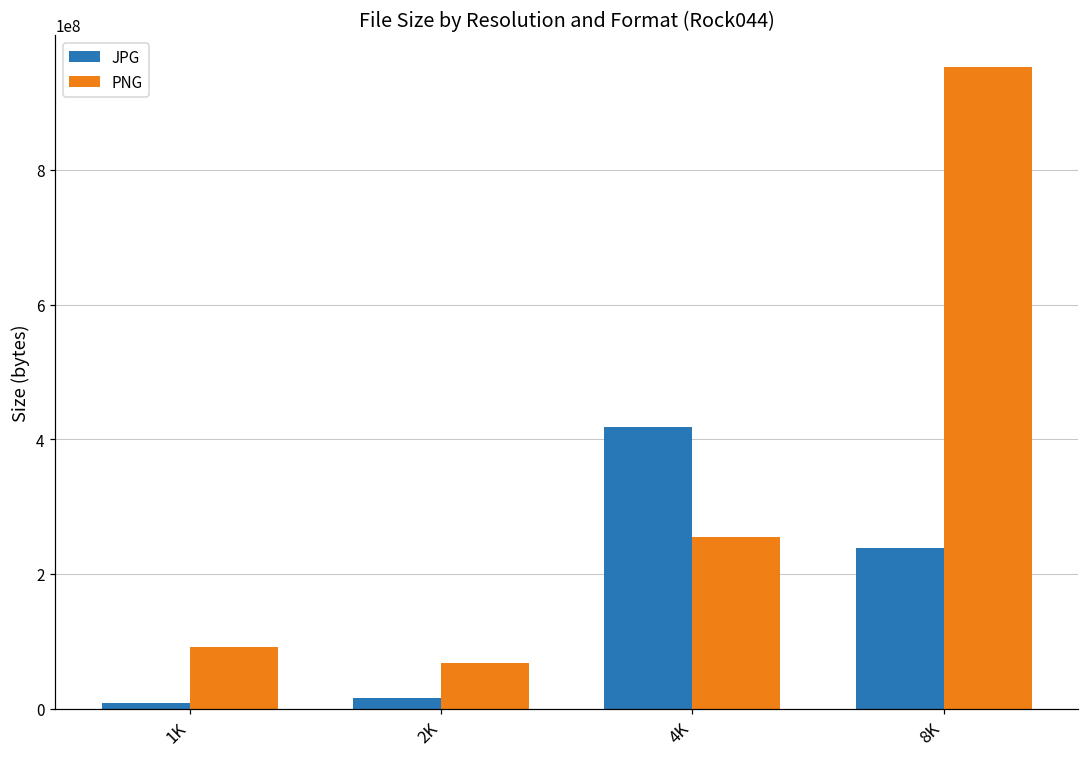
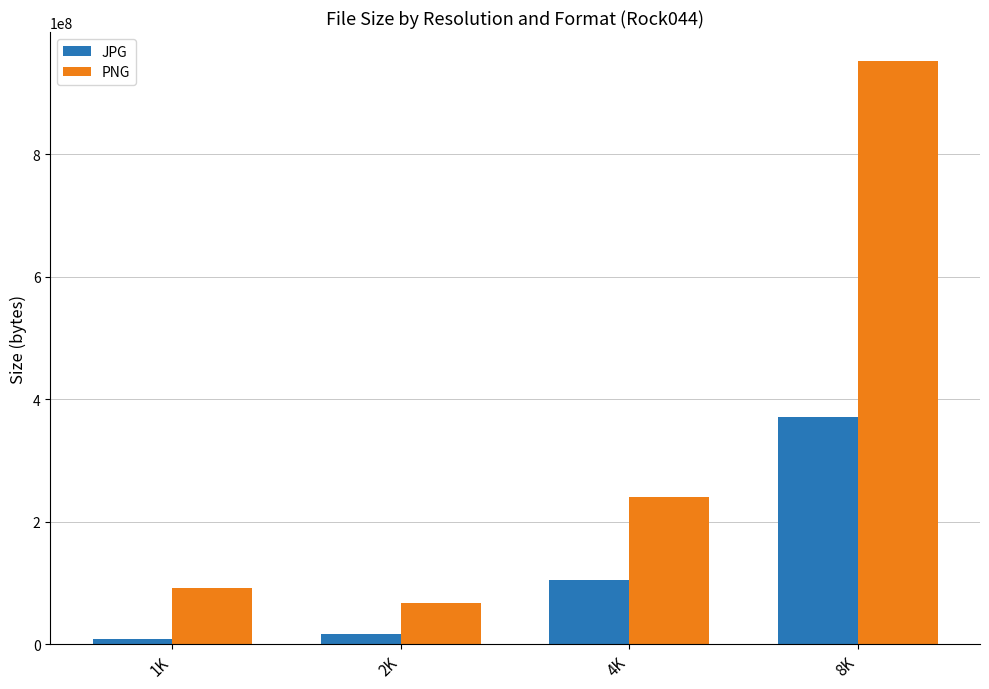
JPG, 4K: 420000000 -> 110000000
PNG, 4K: 260000000 -> 240000000
JPG, 8K: 240000000 -> 370000000
